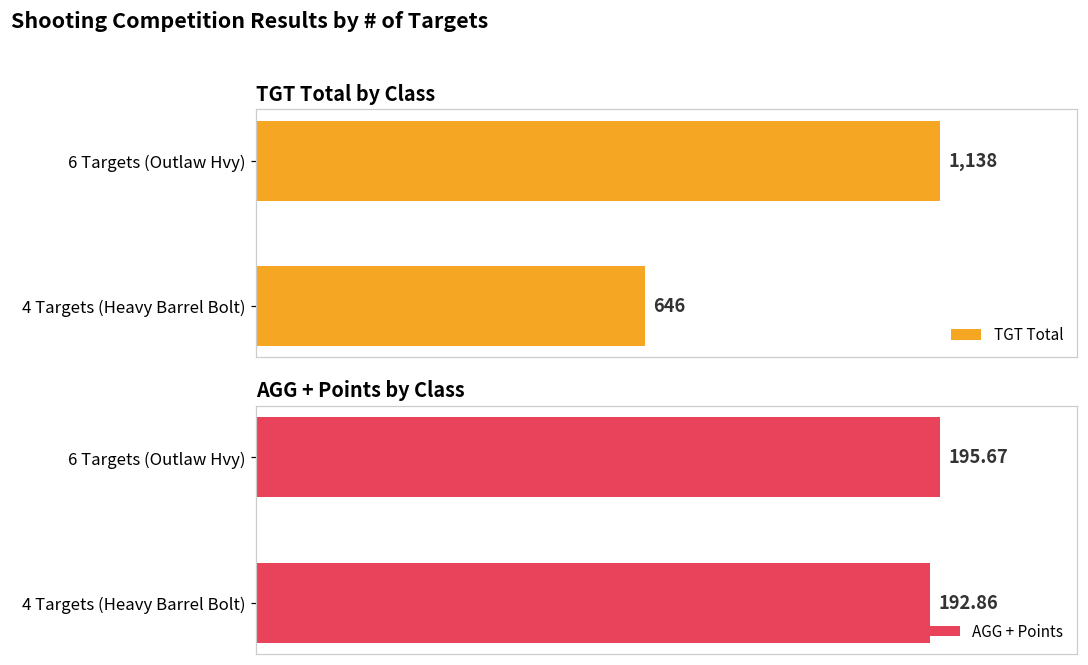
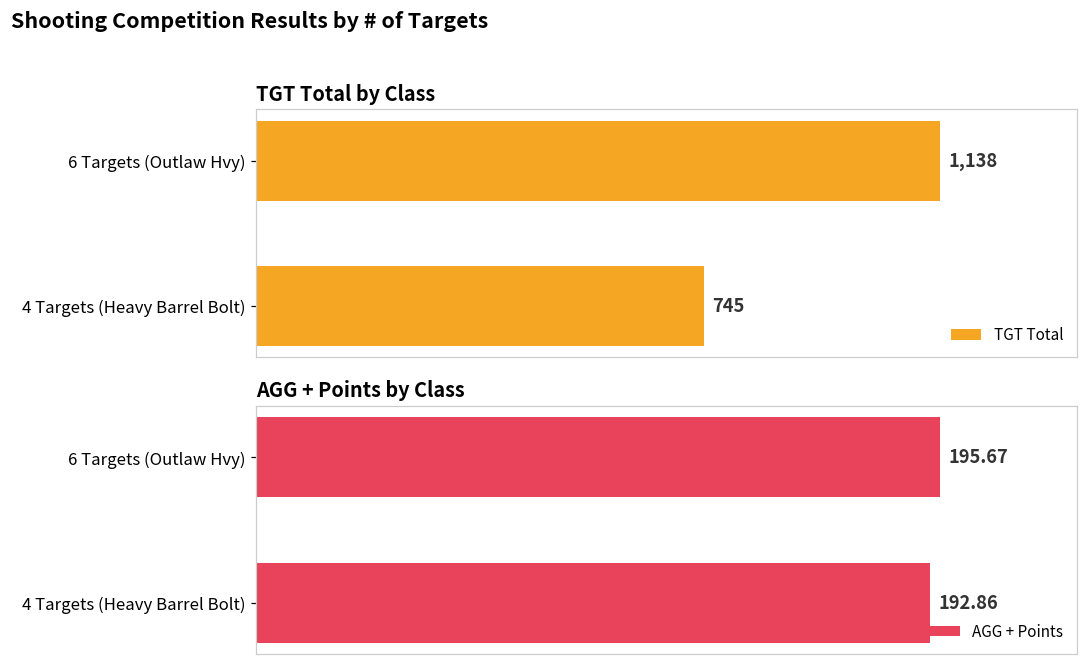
TGT Total by Class, 4 Targets (Heavy Barrel Bolt): 646 -> 745
